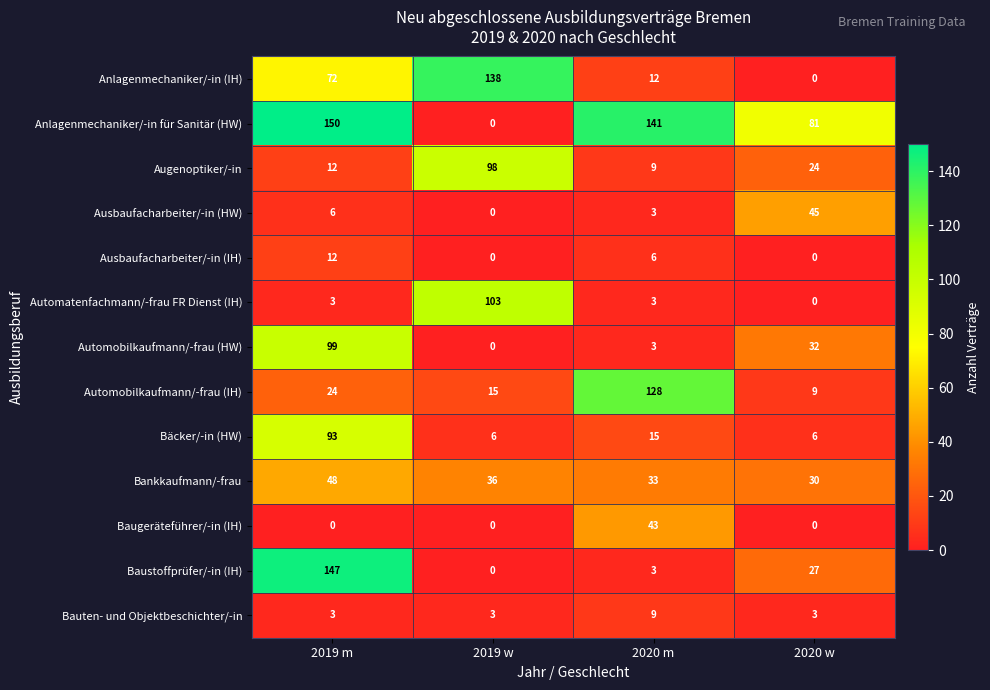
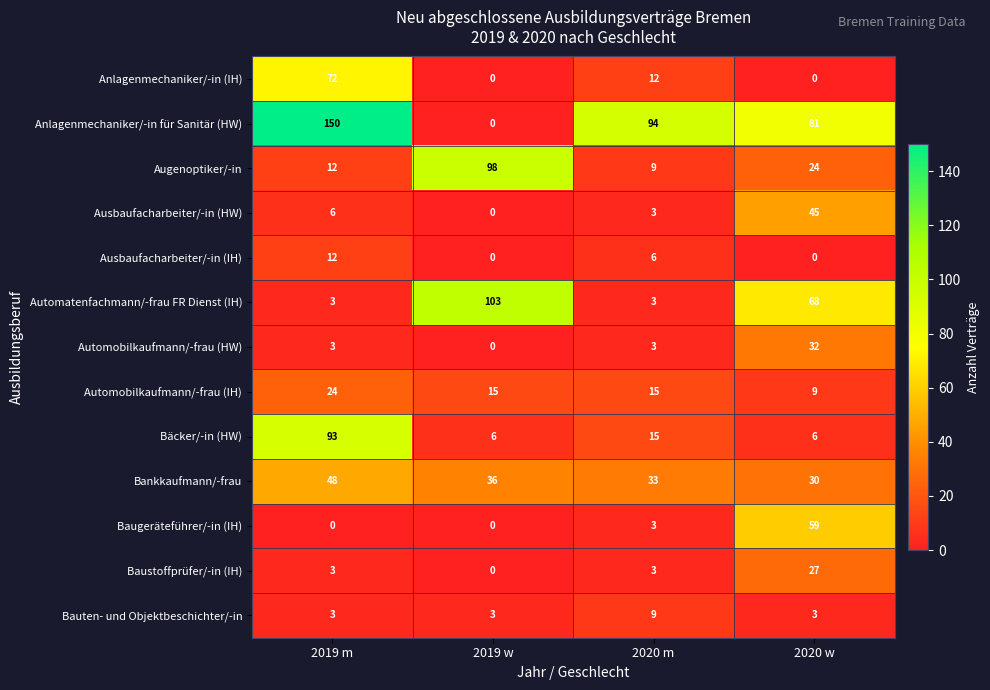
Anlagenmechaniker/-in (IH), 2019 w: 138 -> 0
Anlagenmechaniker/-in für Sanitär (HW), 2020 m: 141 -> 94
Automatenfachmann/-frau FR Dienst (IH), 2020 w: 0 -> 68
Automobilkaufmann/-frau (HW), 2019 m: 99 -> 3
Automobilkaufmann/-frau (IH), 2020 m: 128 -> 15
Baugeräteführer/-in (IH), 2020 m: 43 -> 3
Baugeräteführer/-in (IH), 2020 w: 0 -> 59
Baustoffprüfer/-in (IH), 2019 m: 147 -> 3
